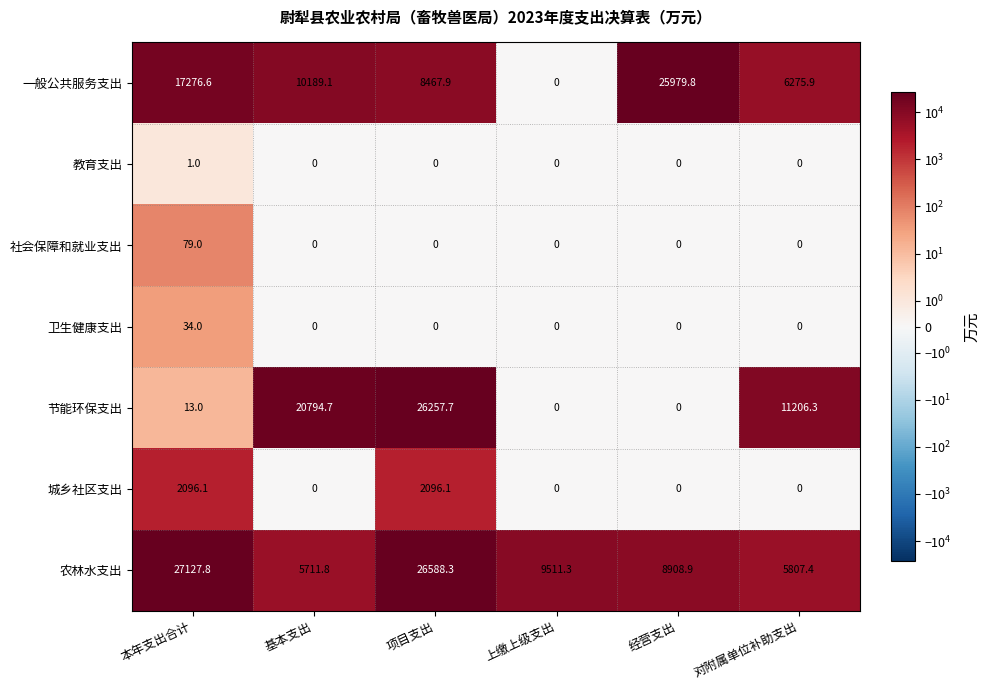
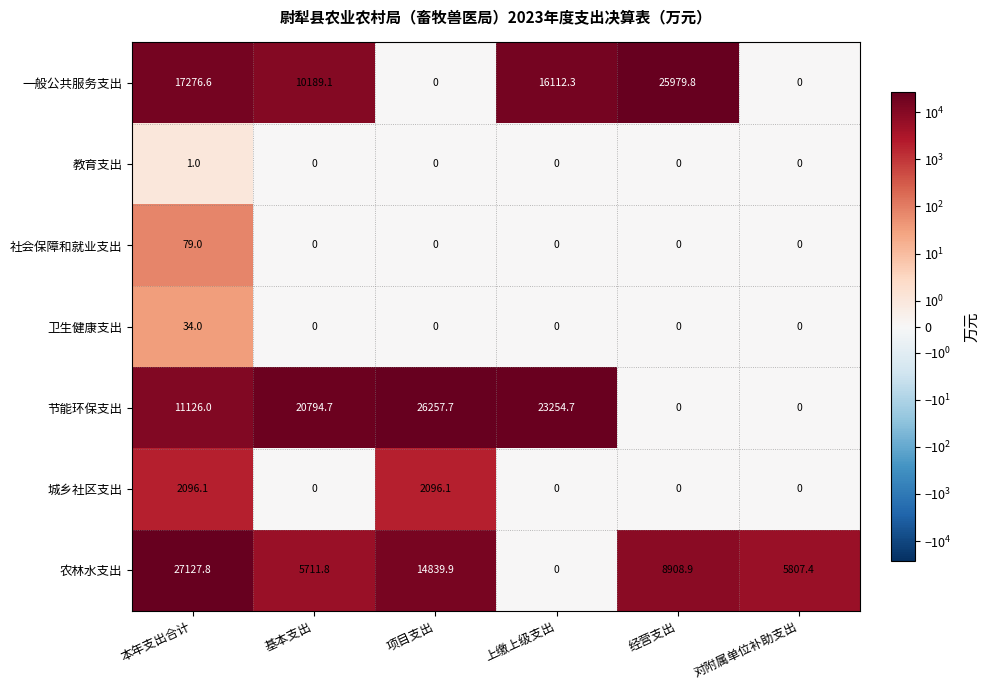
一般公共服务支出, 项目支出: 8467.9 -> 0
一般公共服务支出, 上缴上级支出: 0 -> 16112.3
一般公共服务支出, 对附属单位补助支出: 6275.9 -> 0
节能环保支出, 本年支出合计: 13.0 -> 11126.0
节能环保支出, 上缴上级支出: 0 -> 23254.7
节能环保支出, 对附属单位补助支出: 11206.3 -> 0
农林水支出, 项目支出: 26588.3 -> 14839.9
农林水支出, 上缴上级支出: 9511.3 -> 0
